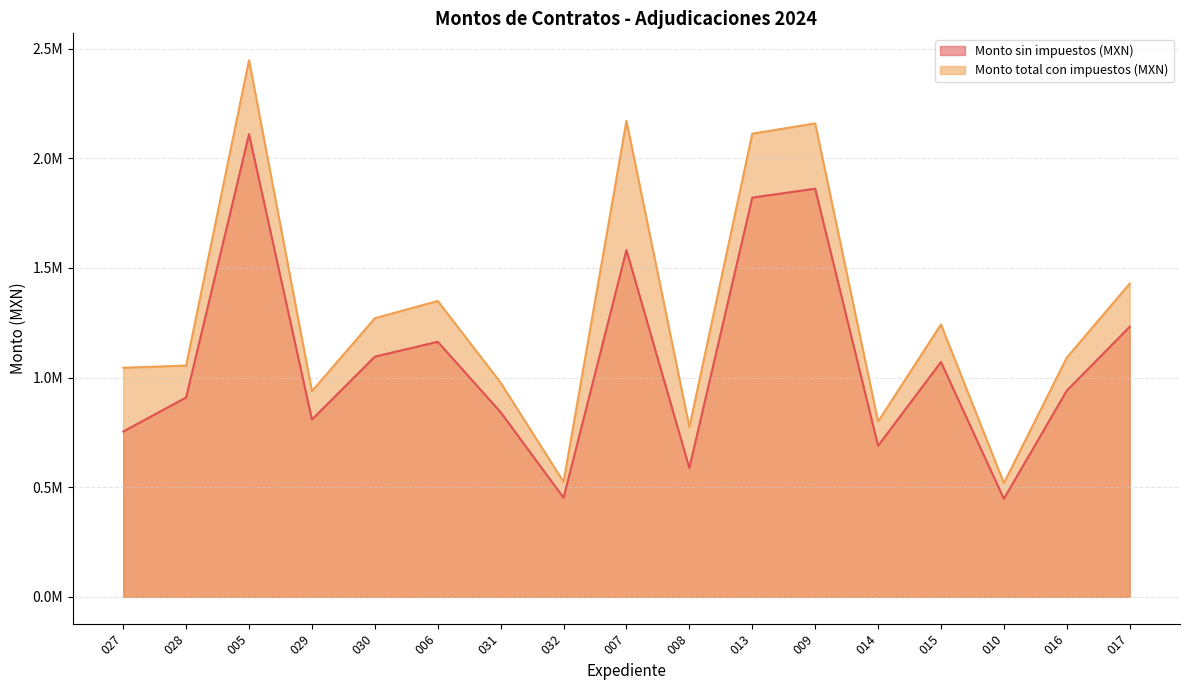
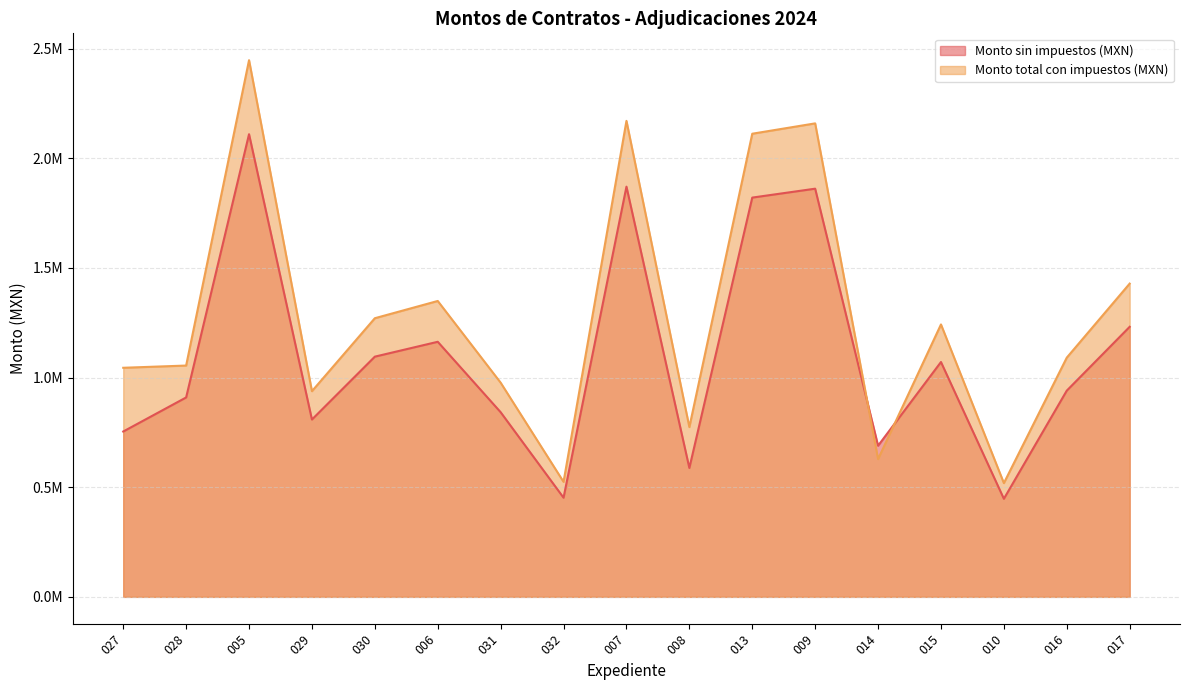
Monto sin impuestos (MXN), 007: 1580000 -> 1870000
Monto total con impuestos (MXN), 014: 800000 -> 630000
